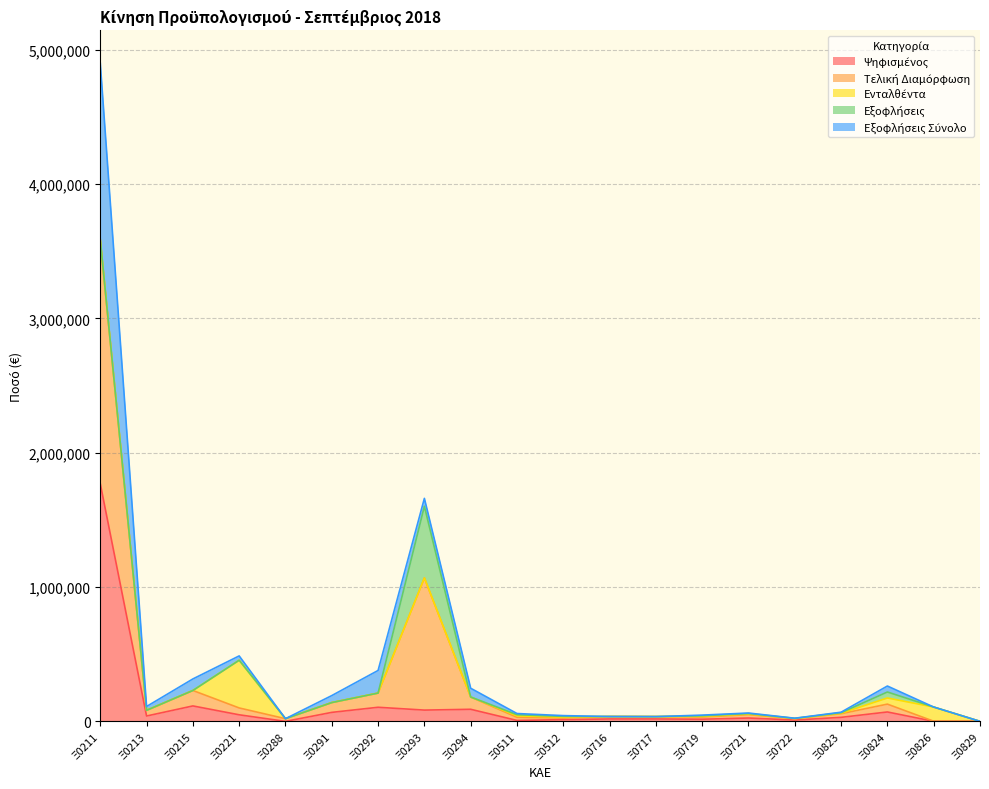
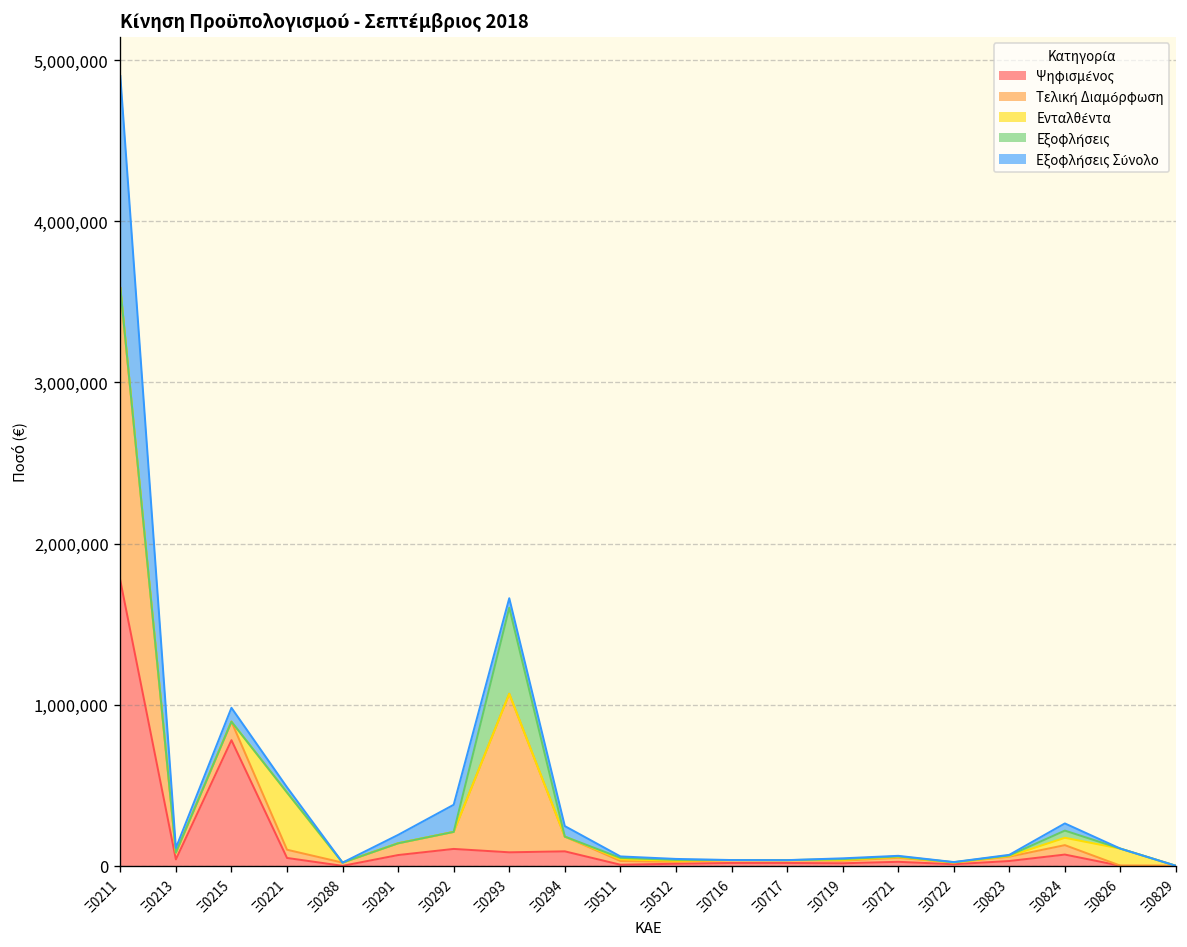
Ψηφισμένος, Ξ0215: 120,000 -> 780,000
